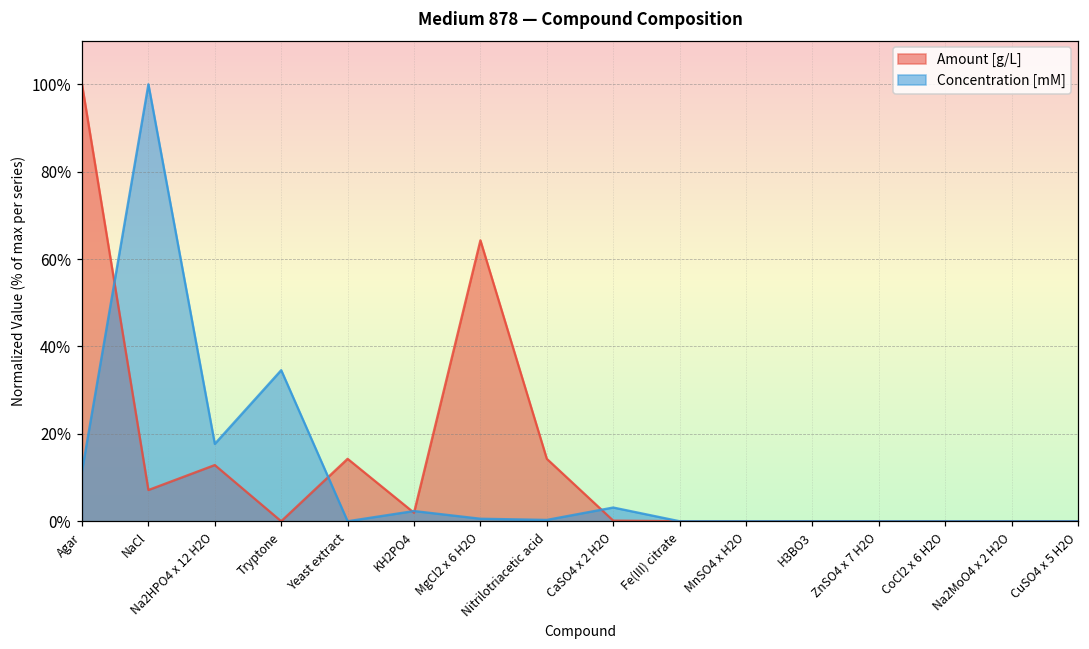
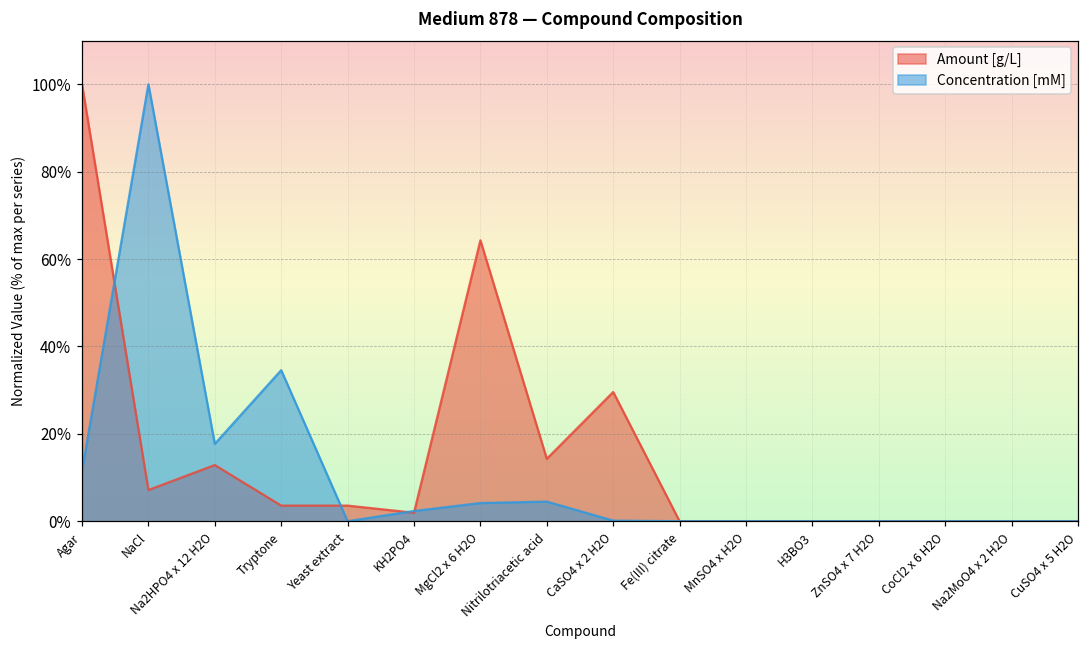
Amount [g/L], Tryptone: 0% -> 4%
Amount [g/L], Yeast extract: 14% -> 4%
Concentration [mM], MgCl2 x 6 H2O: 1% -> 4%
Concentration [mM], Nitrilotriacetic acid: 0% -> 4%
Amount [g/L], CaSO4 x 2 H2O: 0% -> 30%
Concentration [mM], CaSO4 x 2 H2O: 3% -> 0%
